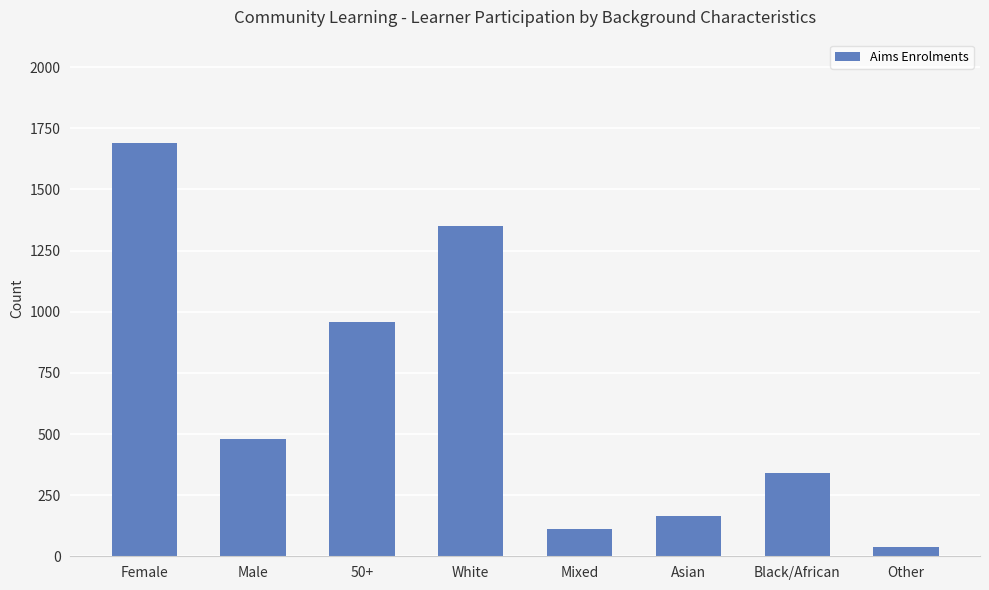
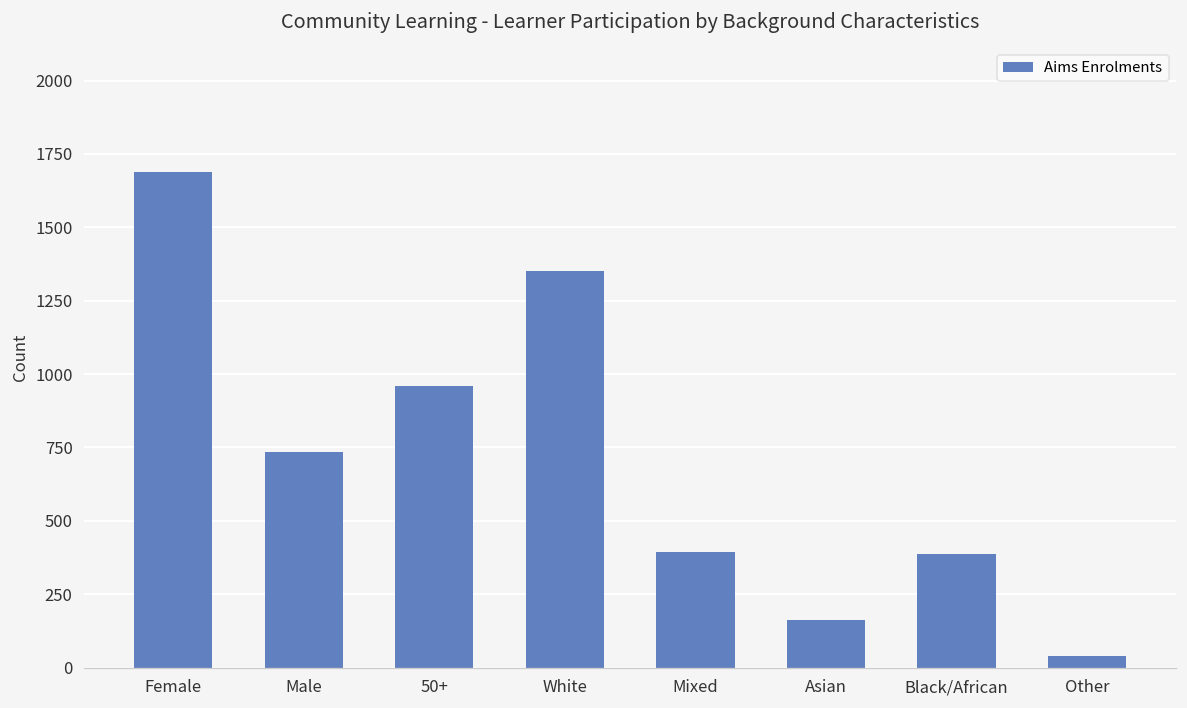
Male: 480 -> 730
Mixed: 110 -> 390
Black/African: 340 -> 390
